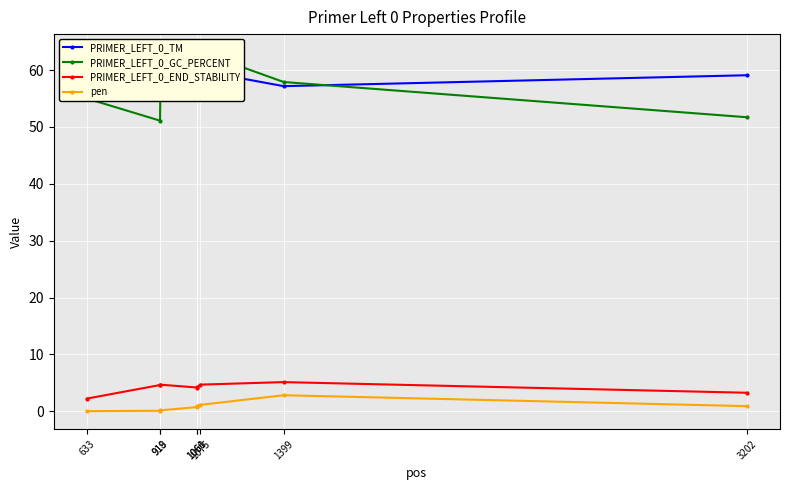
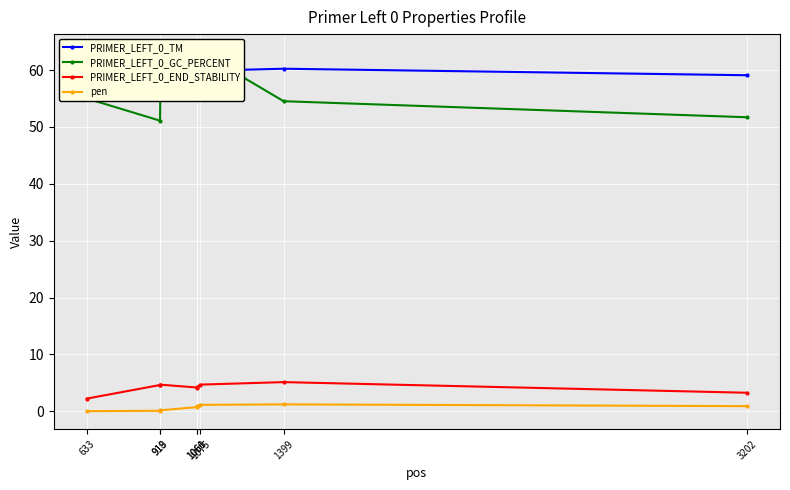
PRIMER_LEFT_0_TM, 1399: 57 -> 60
PRIMER_LEFT_0_GC_PERCENT, 1399: 58 -> 55
pen, 1399: 3 -> 1
